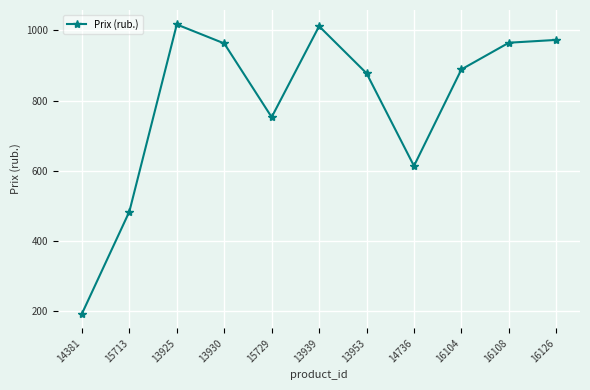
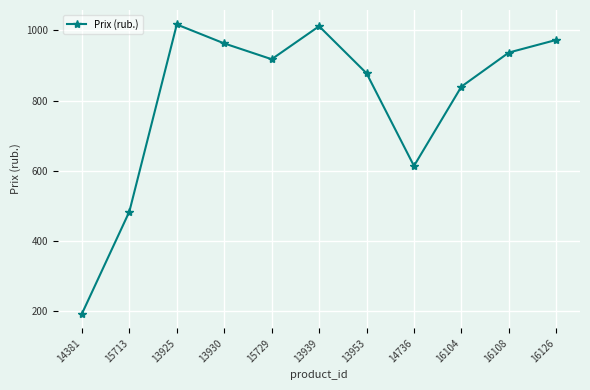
15729: 750 -> 920
16104: 890 -> 840
16108: 970 -> 940
